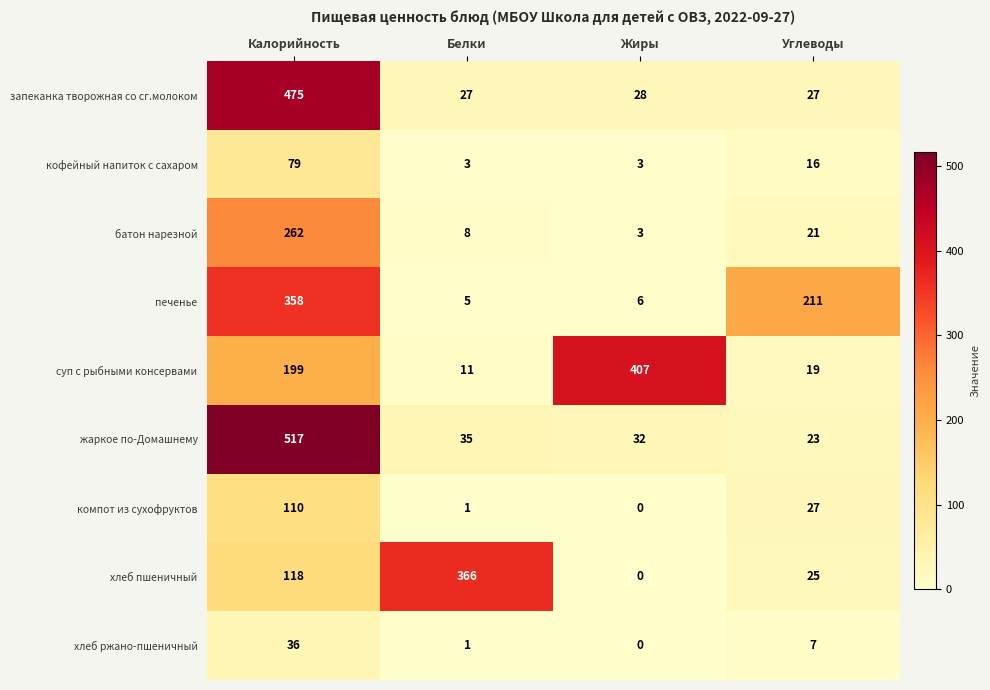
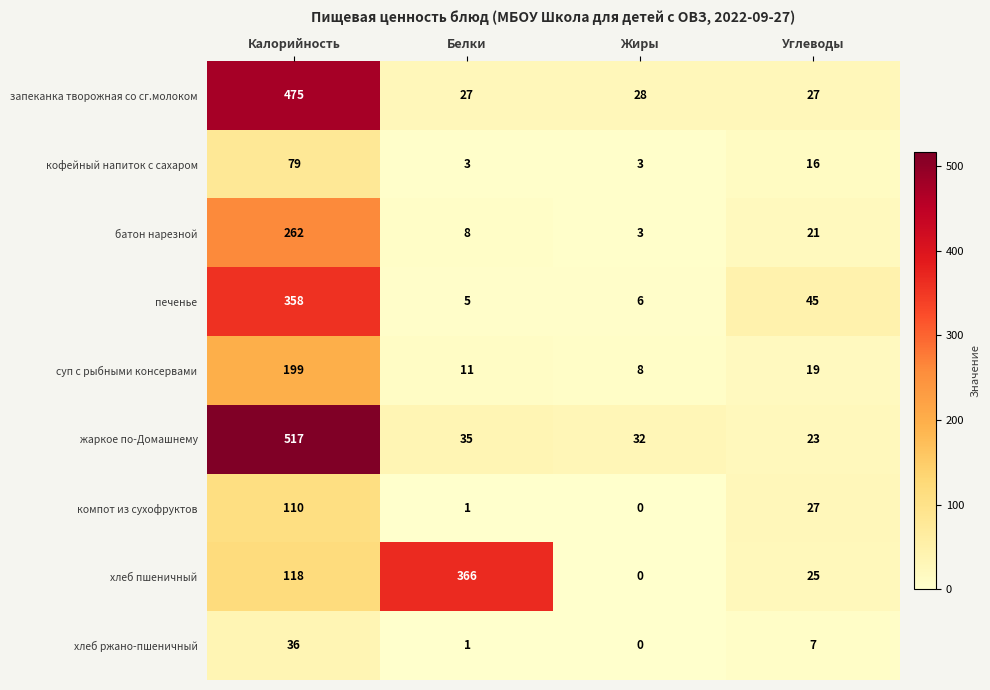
печенье, Углеводы: 211 -> 45
суп с рыбными консервами, Жиры: 407 -> 8
